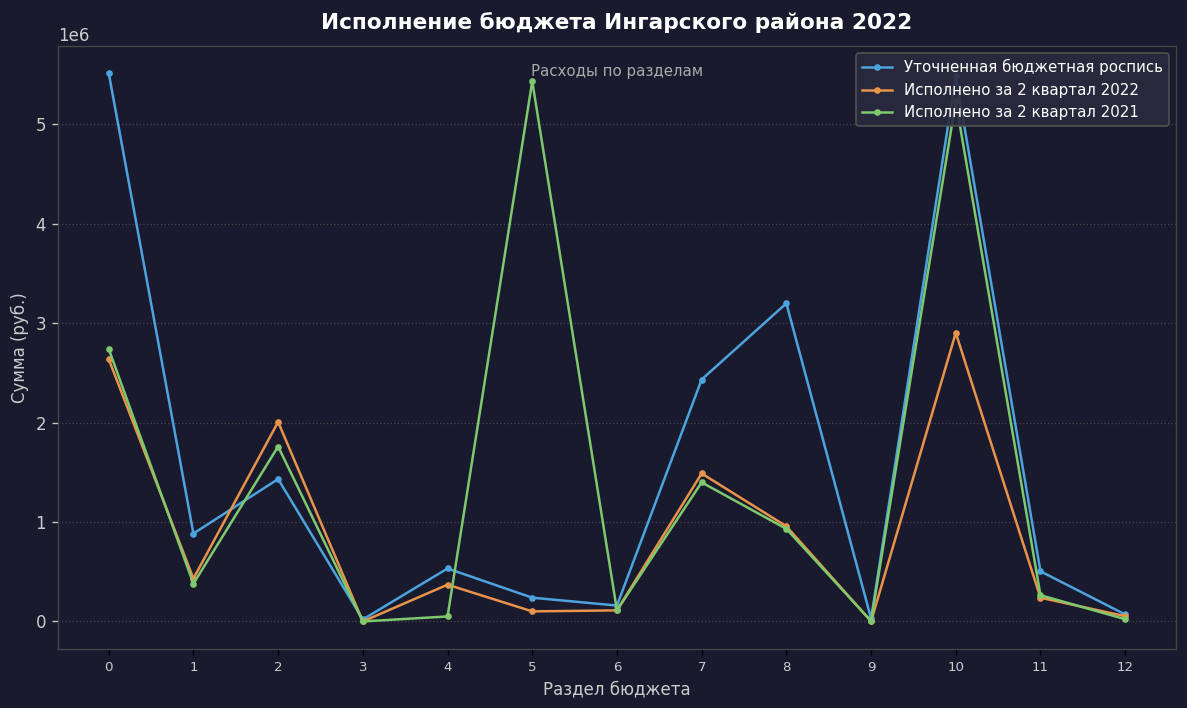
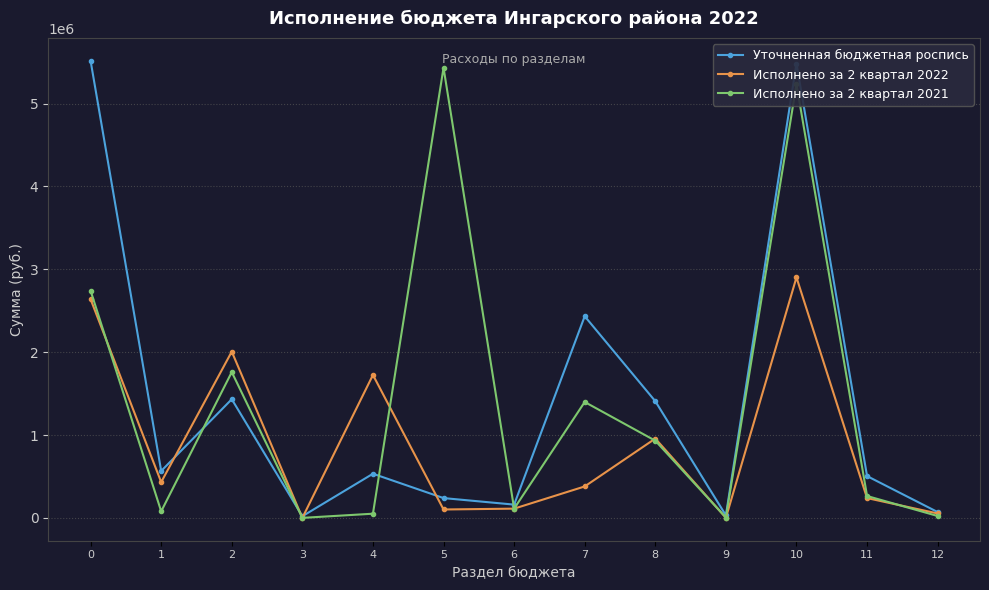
Уточненная бюджетная роспись, 1: 900000 -> 600000
Исполнено за 2 квартал 2021, 1: 400000 -> 100000
Исполнено за 2 квартал 2022, 4: 400000 -> 1700000
Исполнено за 2 квартал 2022, 7: 1500000 -> 400000
Уточненная бюджетная роспись, 8: 3200000 -> 1400000
